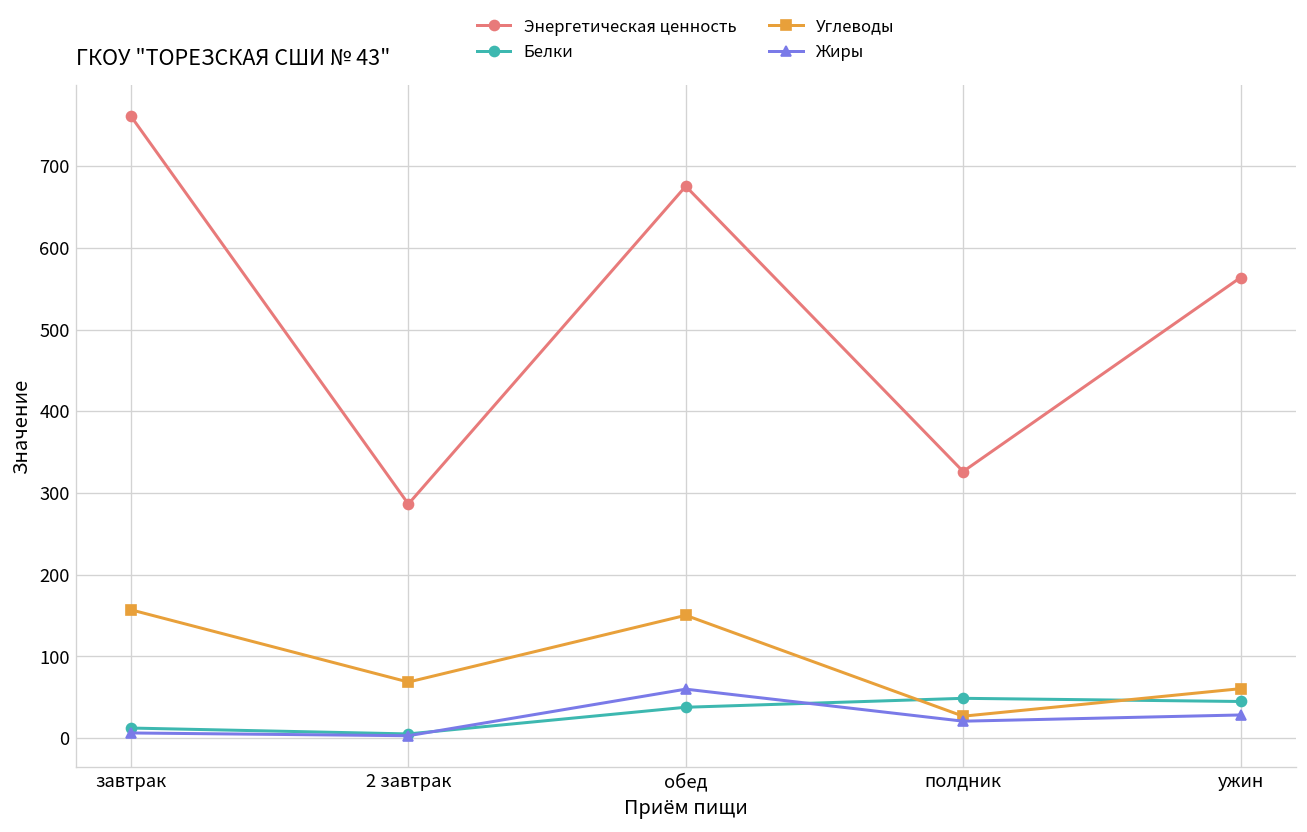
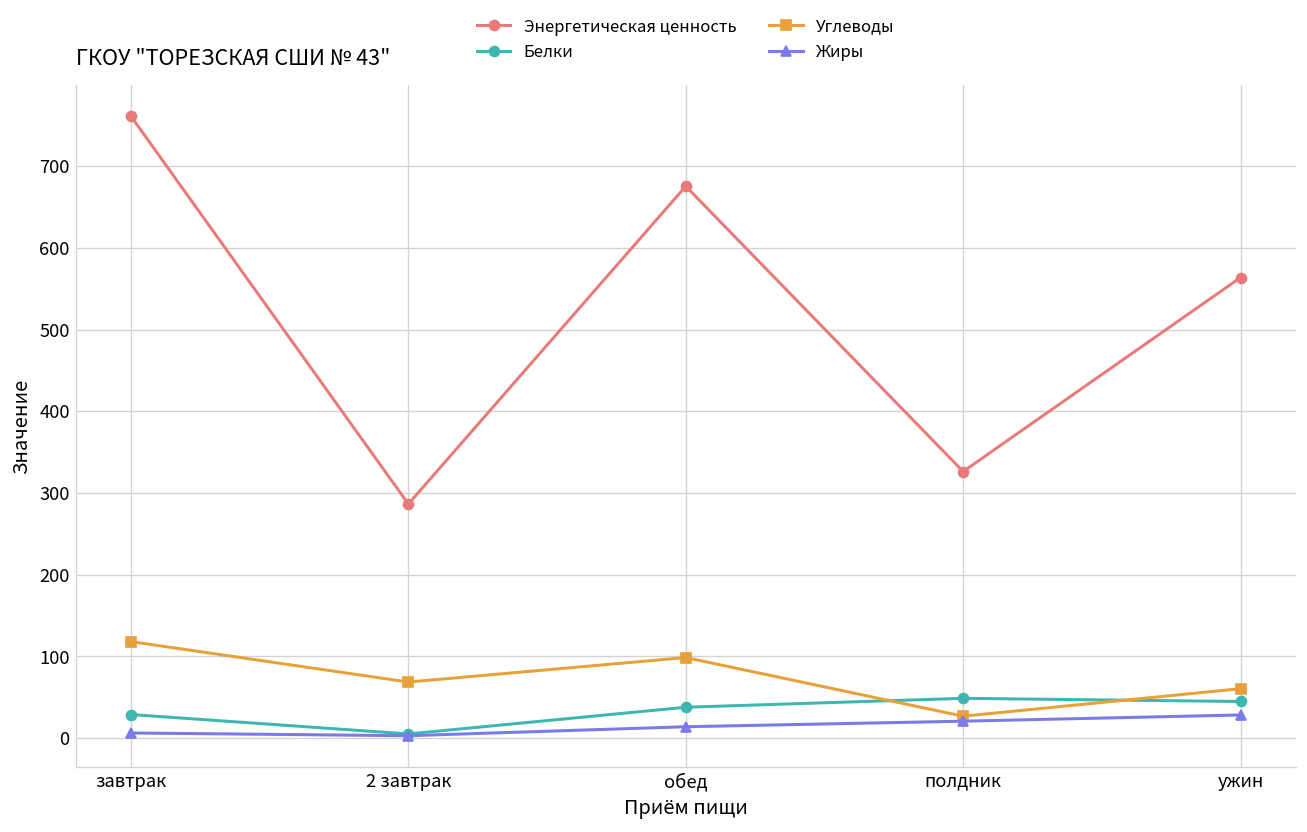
Белки, завтрак: 10 -> 30
Углеводы, завтрак: 160 -> 120
Углеводы, обед: 150 -> 100
Жиры, обед: 60 -> 10
